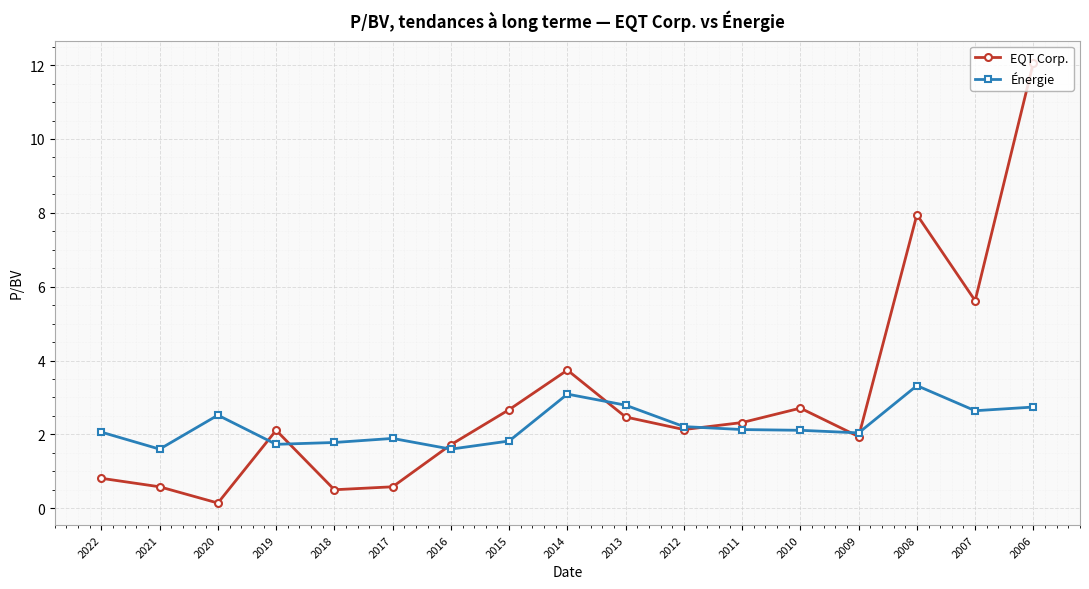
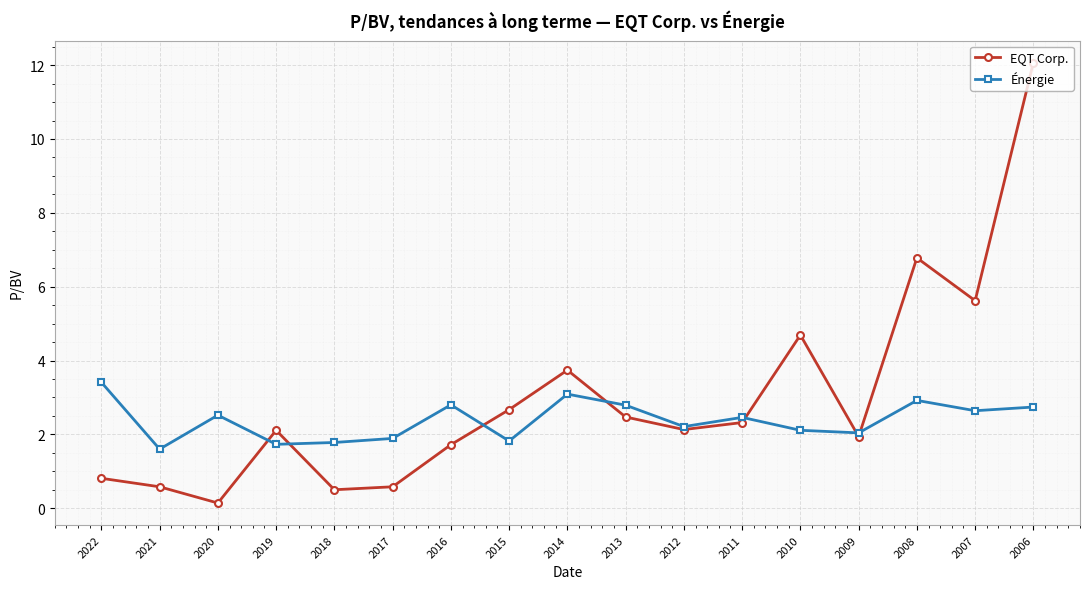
Énergie, 2022: 2.1 -> 3.4
Énergie, 2016: 1.6 -> 2.8
Énergie, 2011: 2.1 -> 2.5
EQT Corp., 2010: 2.7 -> 4.7
EQT Corp., 2008: 8.0 -> 6.8
Énergie, 2008: 3.3 -> 2.9
